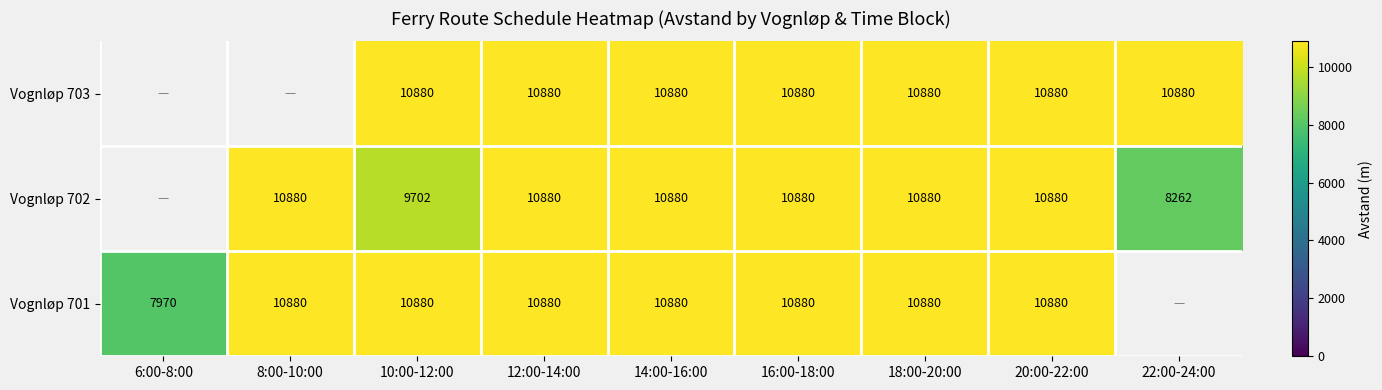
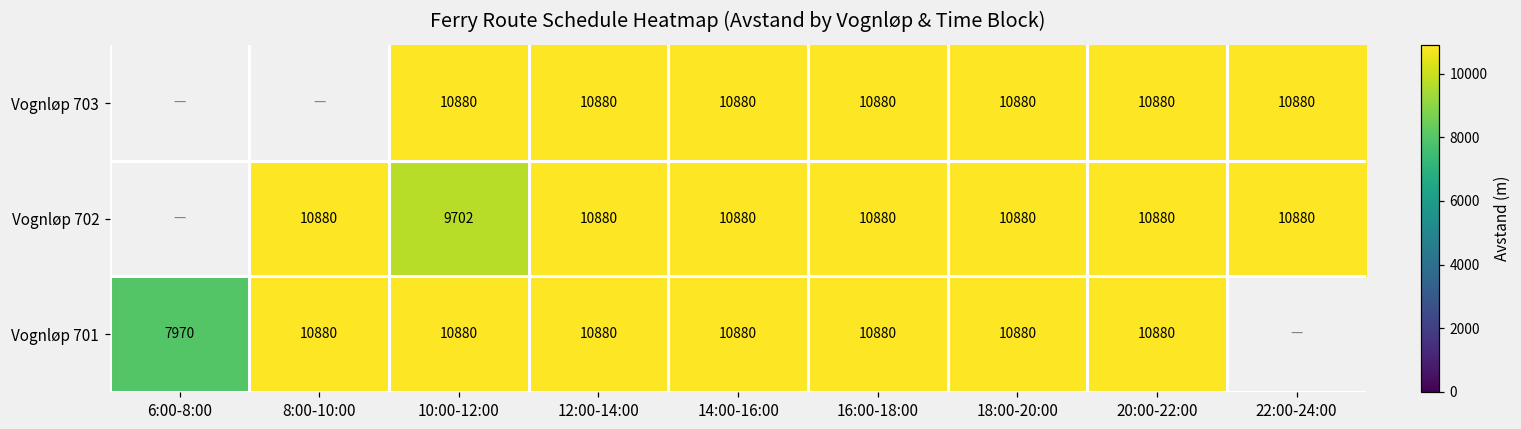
Vognløp 702, 22:00-24:00: 8262 -> 10880
